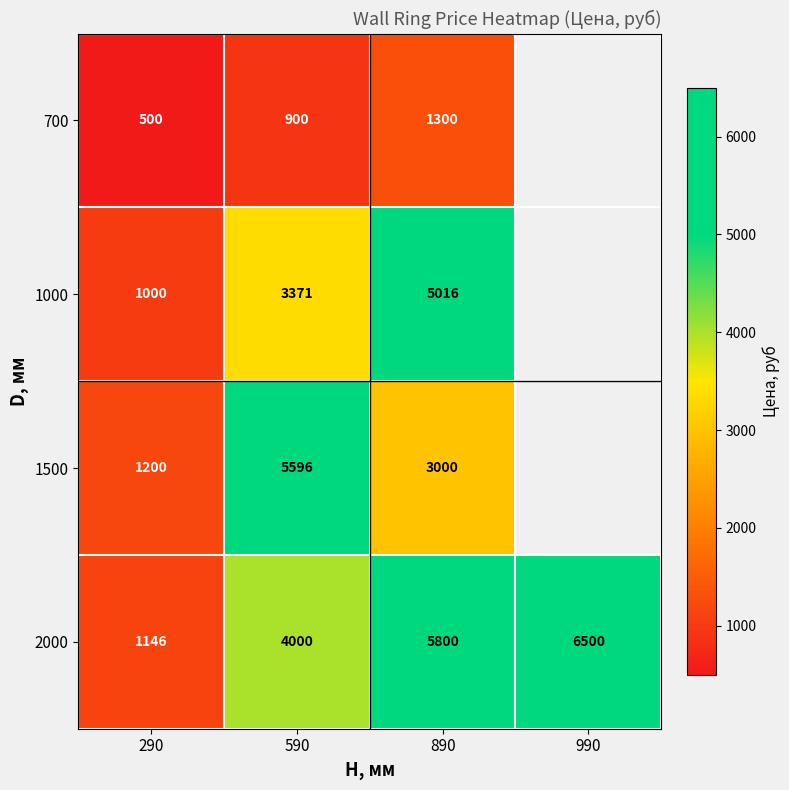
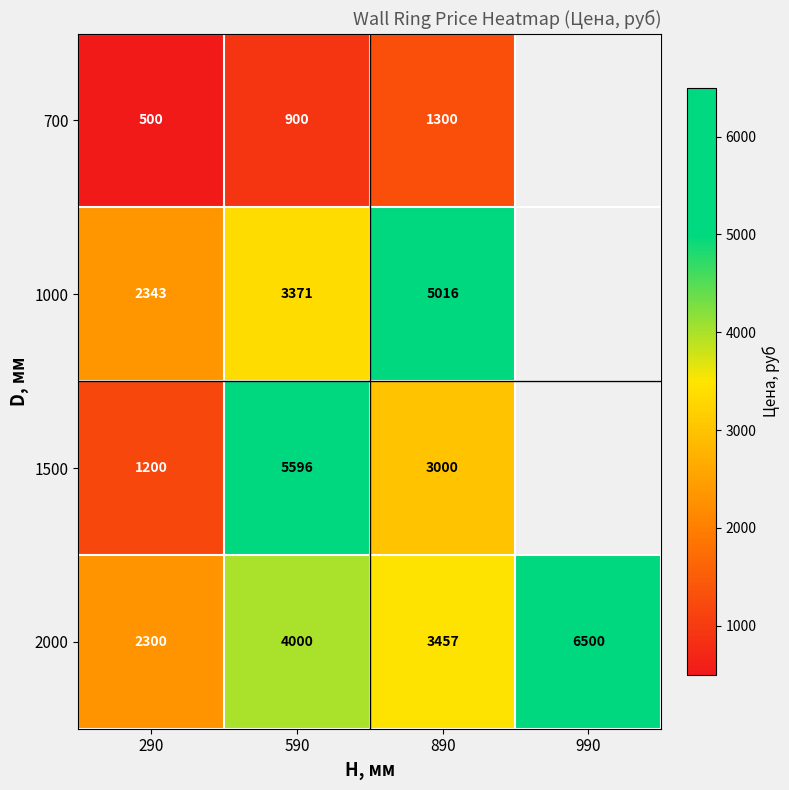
1000, 290: 1000 -> 2343
2000, 290: 1146 -> 2300
2000, 890: 5800 -> 3457
